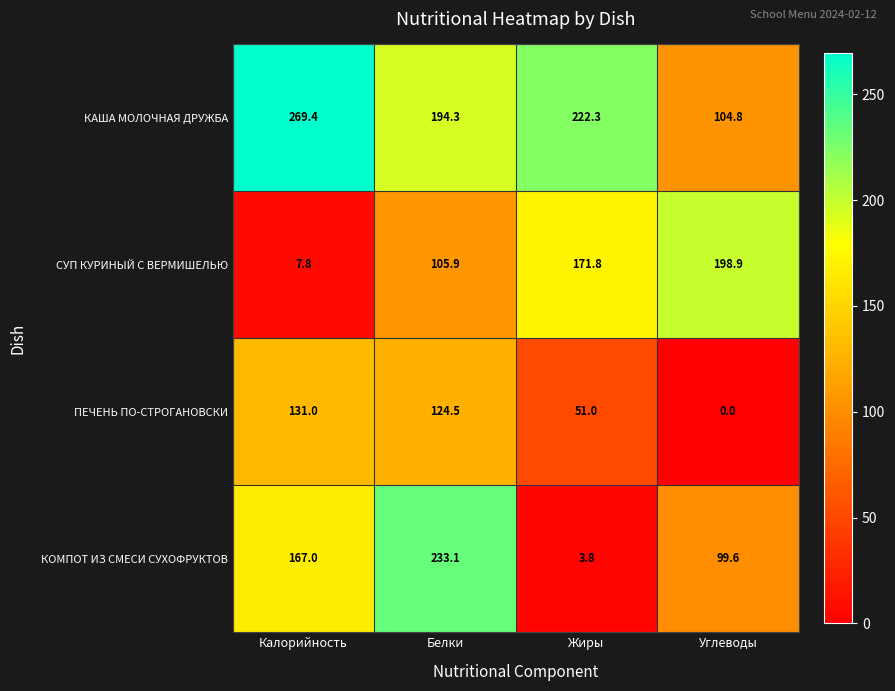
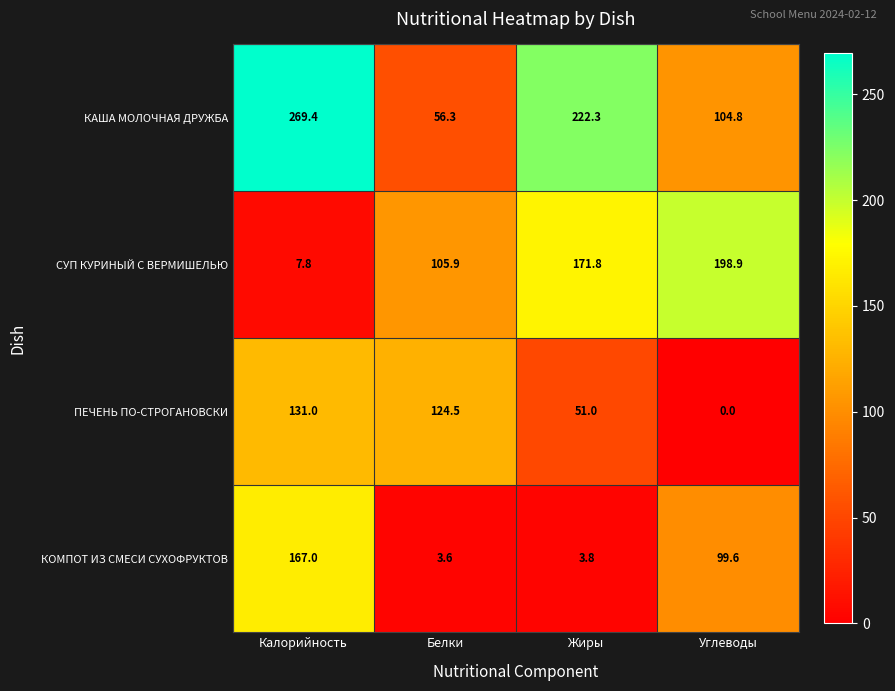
КАША МОЛОЧНАЯ ДРУЖБА, Белки: 194.3 -> 56.3
КОМПОТ ИЗ СМЕСИ СУХОФРУКТОВ, Белки: 233.1 -> 3.6
